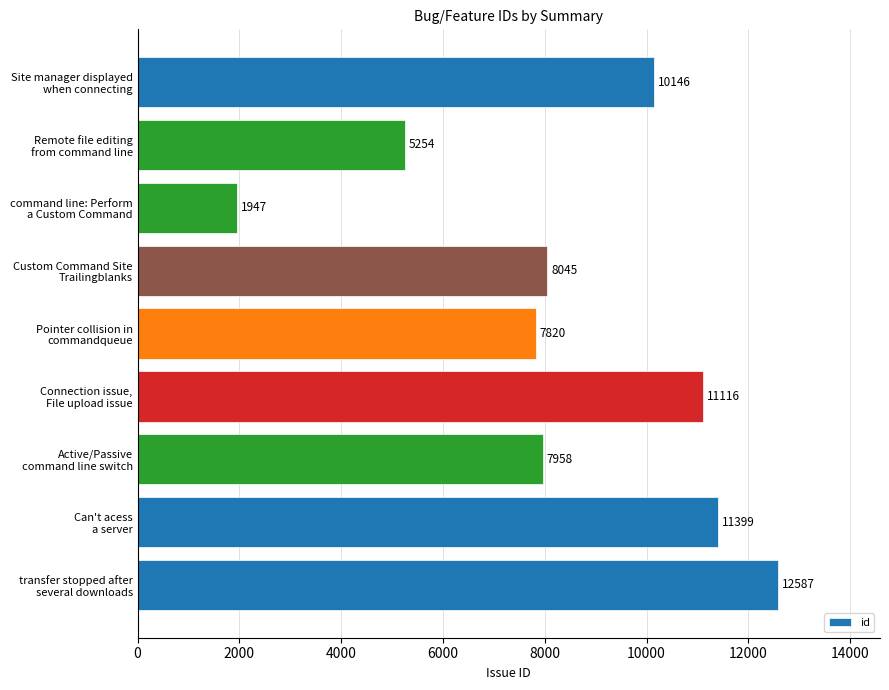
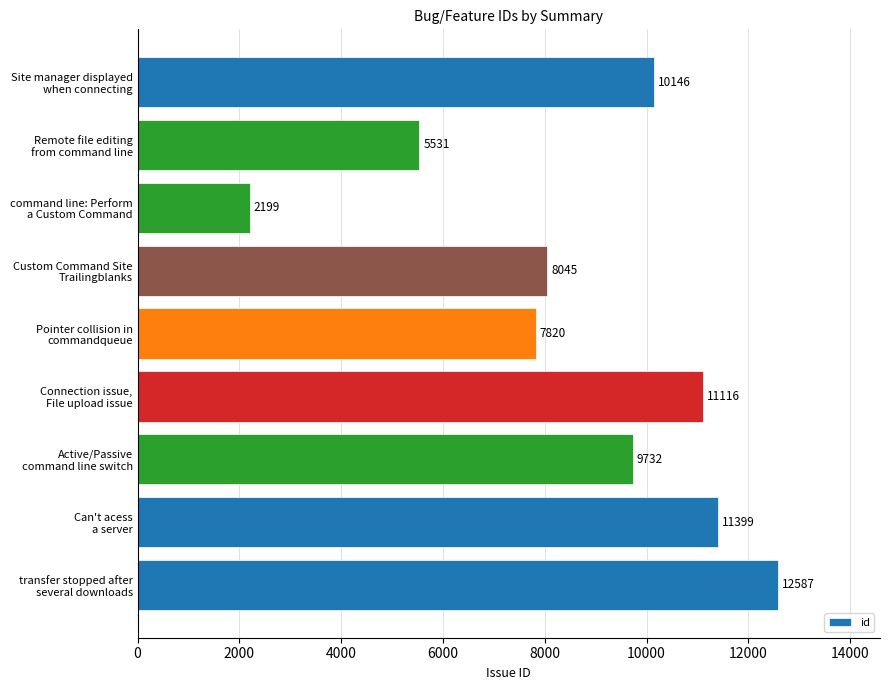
Remote file editing from command line: 5254 -> 5531
command line: Perform a Custom Command: 1947 -> 2199
Active/Passive command line switch: 7958 -> 9732
